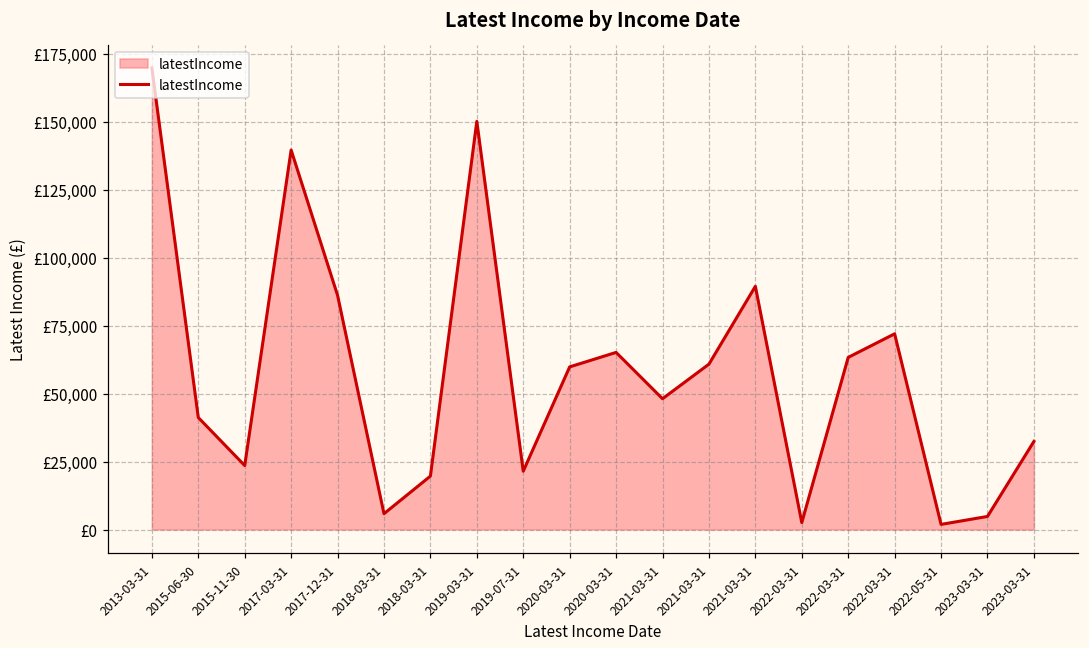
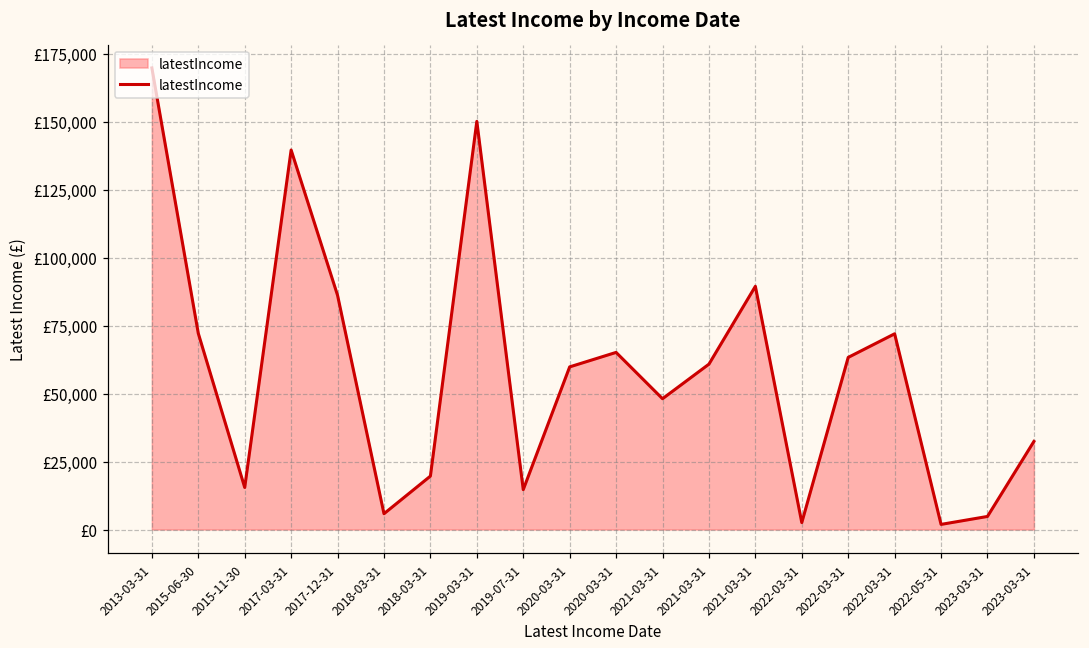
2015-06-30: £41,000 -> £72,000
2015-11-30: £24,000 -> £15,000
2019-07-31: £21,000 -> £15,000
